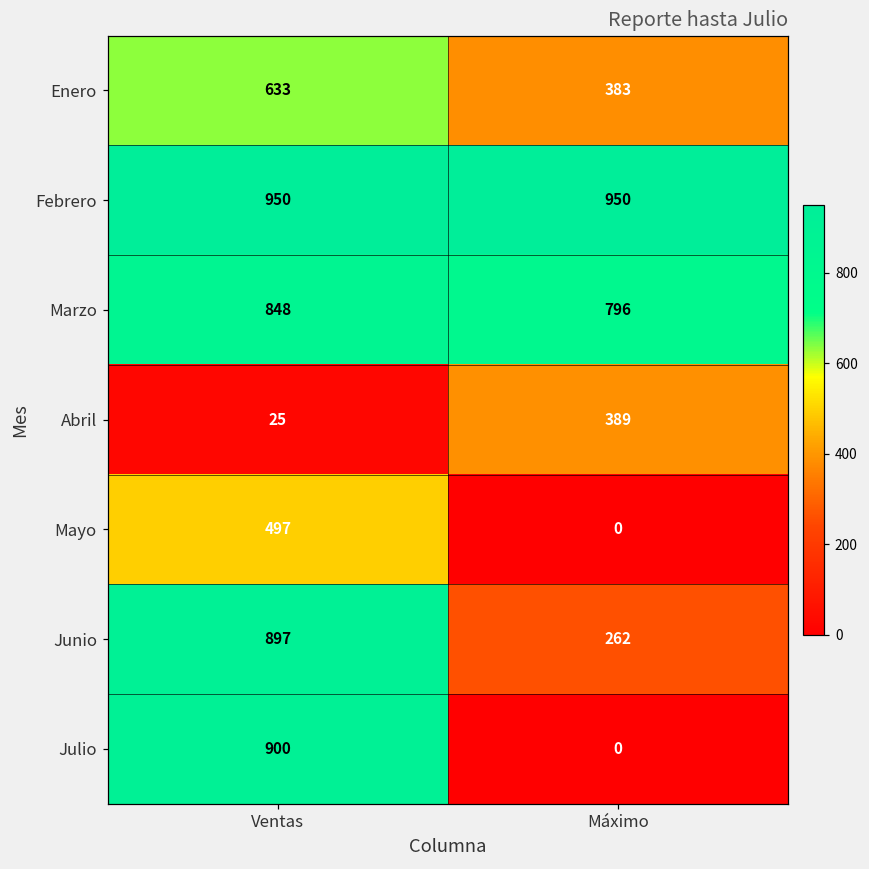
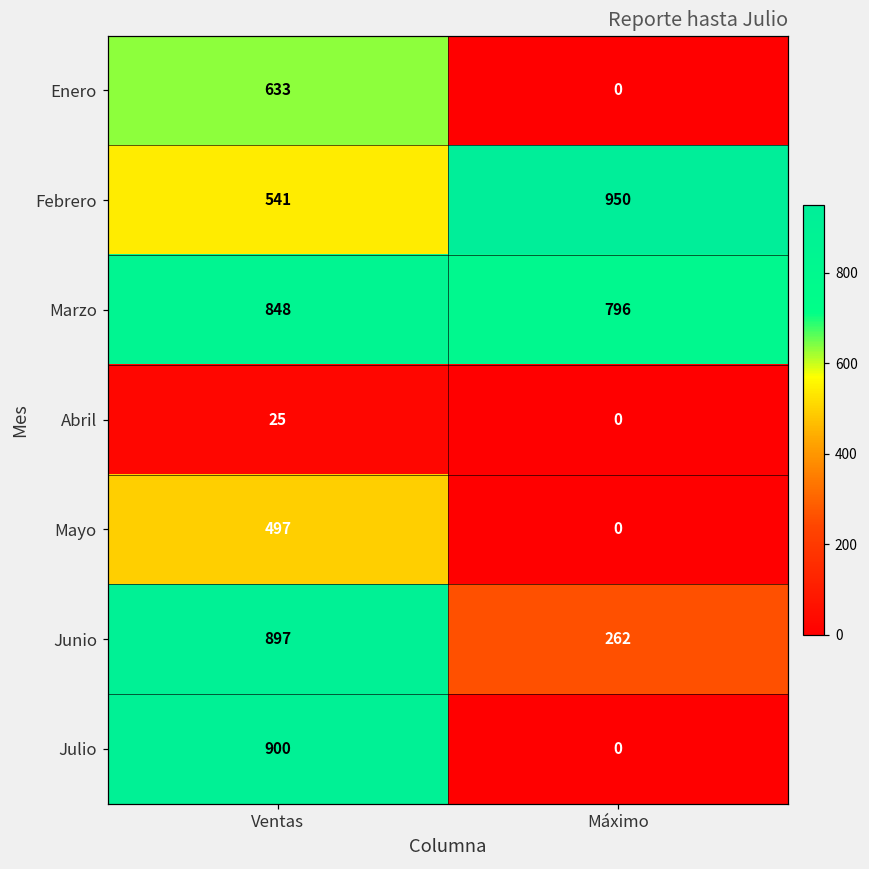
Enero, Máximo: 383 -> 0
Febrero, Ventas: 950 -> 541
Abril, Máximo: 389 -> 0
